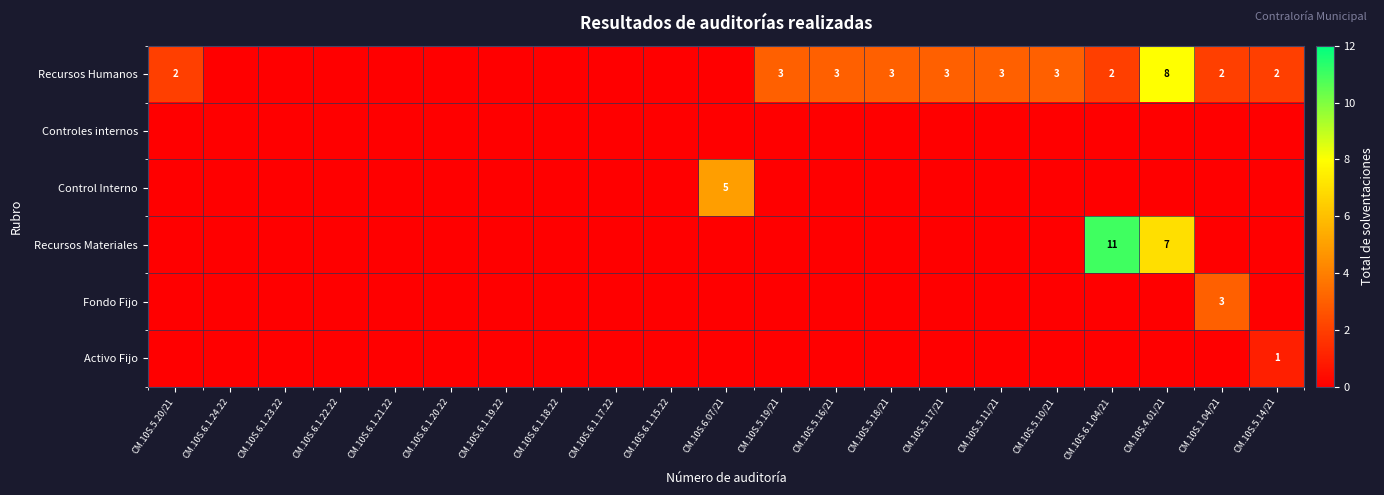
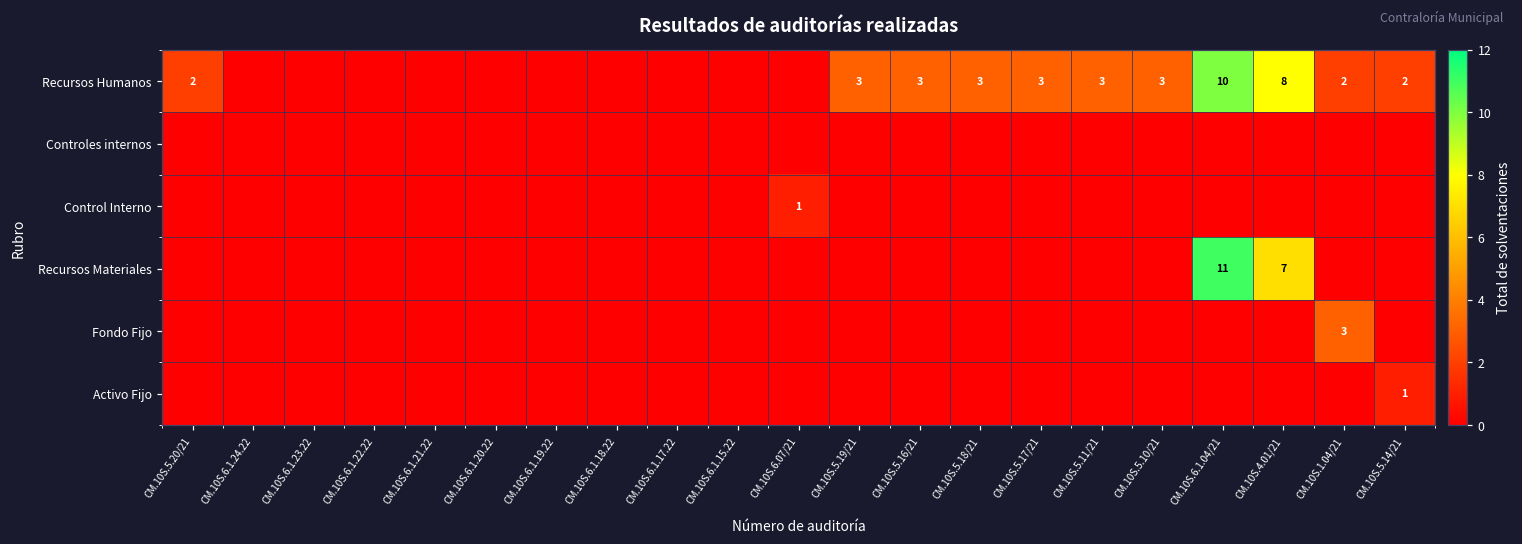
Recursos Humanos, CM.10S.6.1.04/21: 2 -> 10
Control Interno, CM.10S.6.07/21: 5 -> 1
